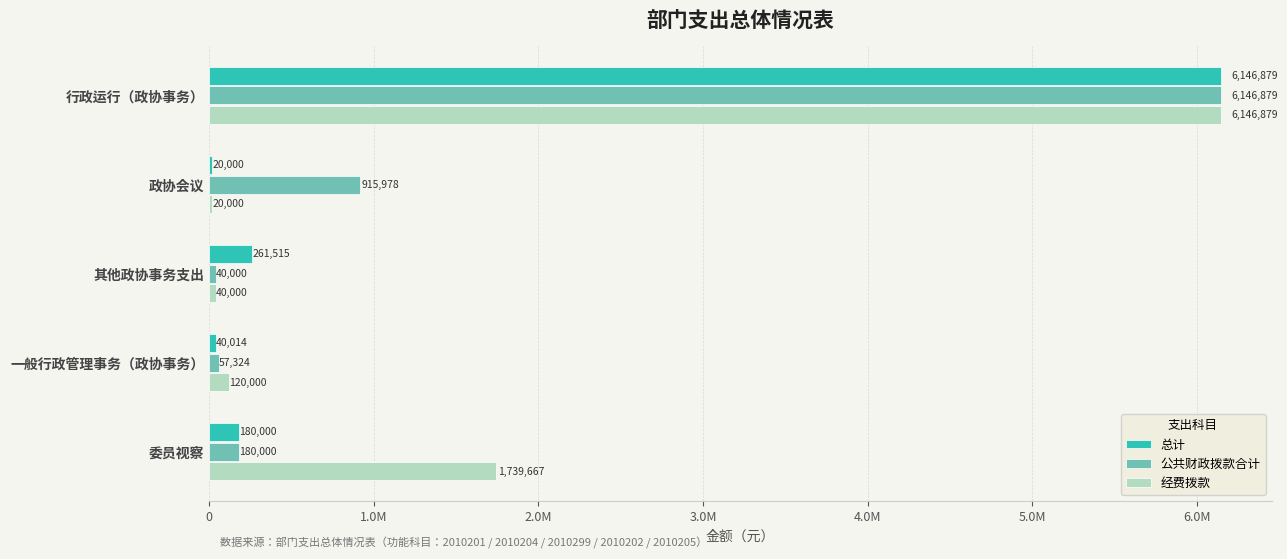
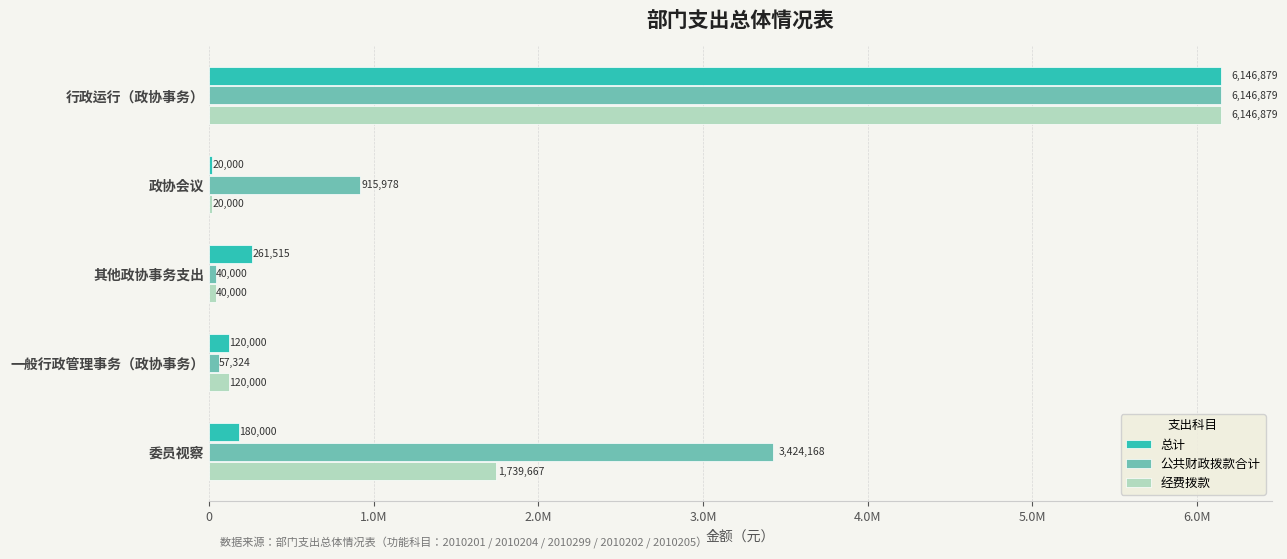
总计, 一般行政管理事务（政协事务）: 40,014 -> 120,000
公共财政拨款合计, 委员视察: 180,000 -> 3,424,168
